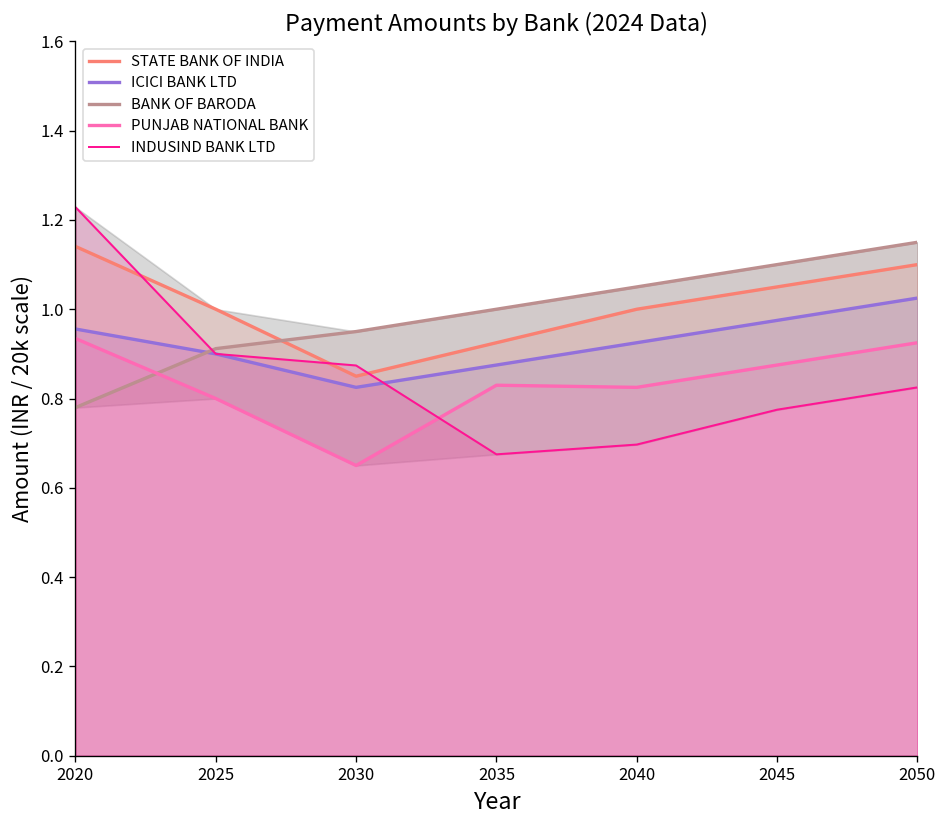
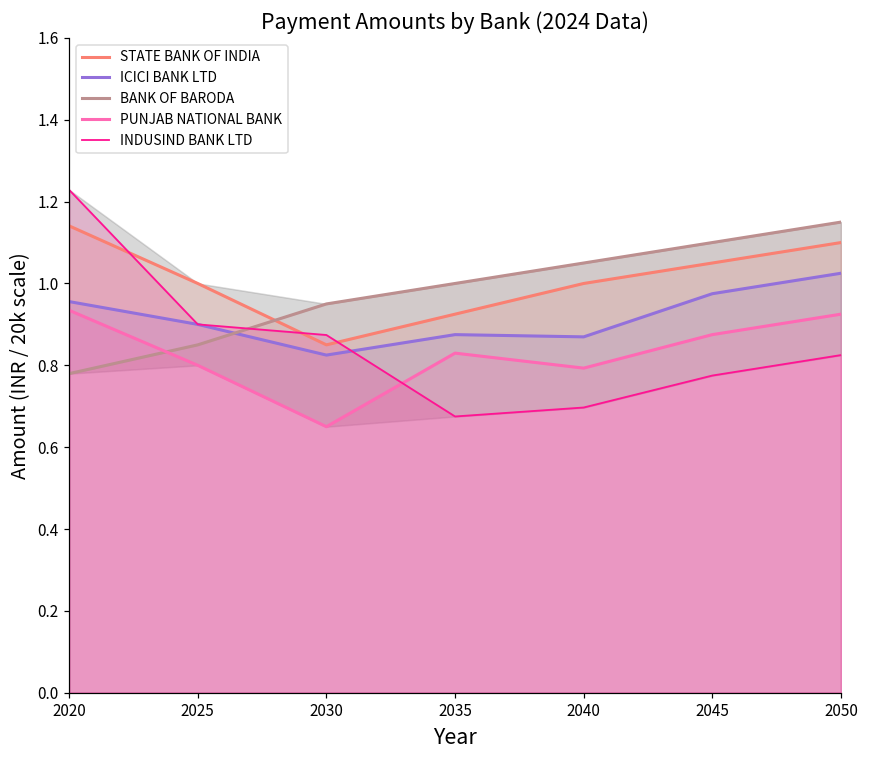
BANK OF BARODA, 2025: 0.91 -> 0.85
ICICI BANK LTD, 2040: 0.93 -> 0.87
PUNJAB NATIONAL BANK, 2040: 0.83 -> 0.79
